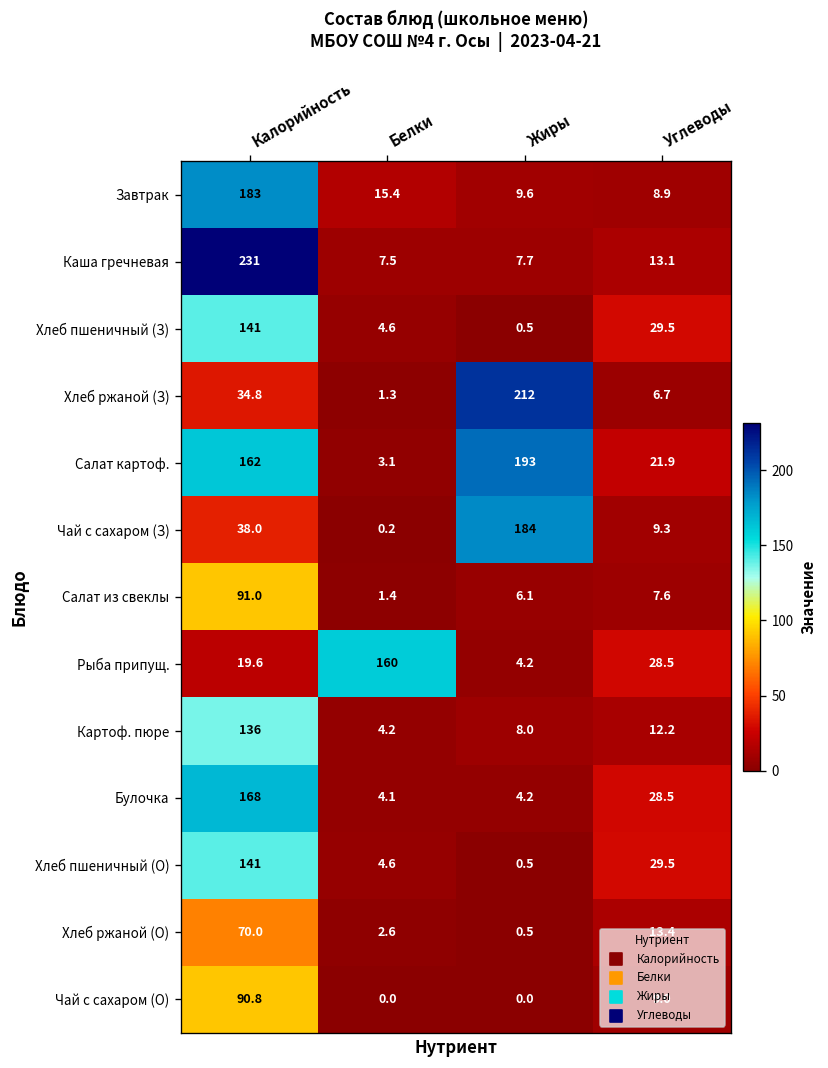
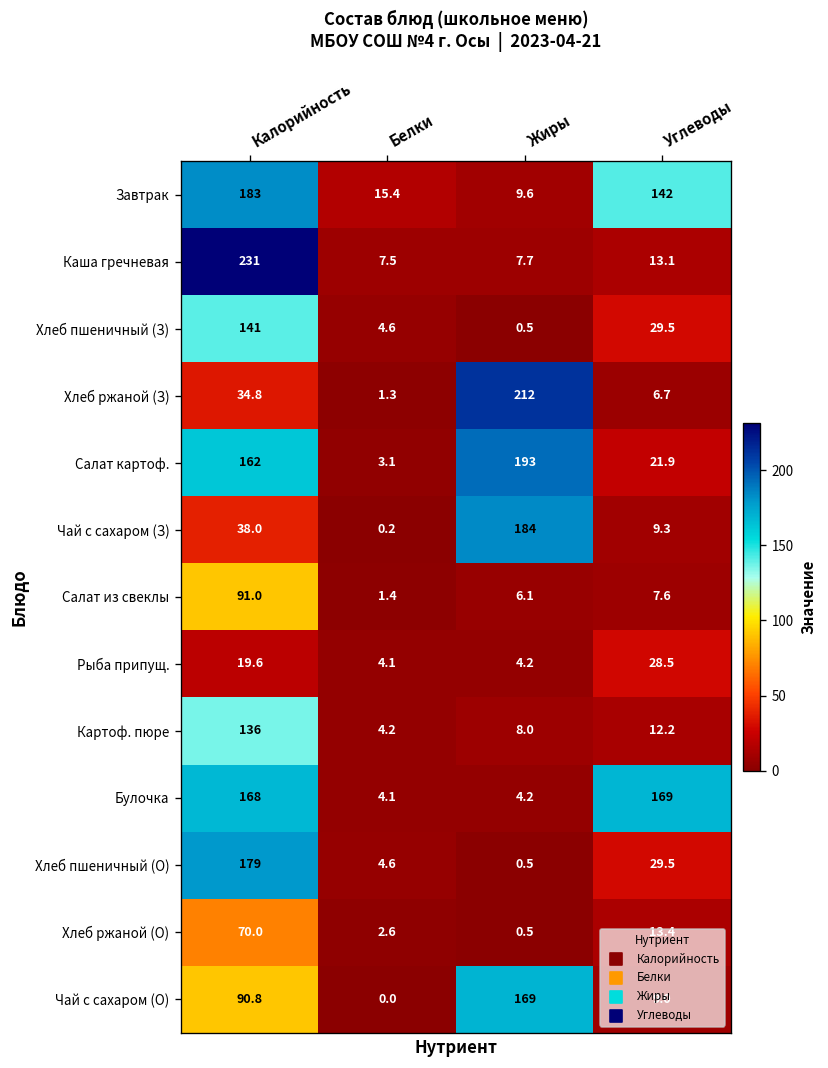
Завтрак, Углеводы: 8.9 -> 142
Рыба припущ., Белки: 160 -> 4.1
Булочка, Углеводы: 28.5 -> 169
Хлеб пшеничный (О), Калорийность: 141 -> 179
Чай с сахаром (О), Жиры: 0.0 -> 169
